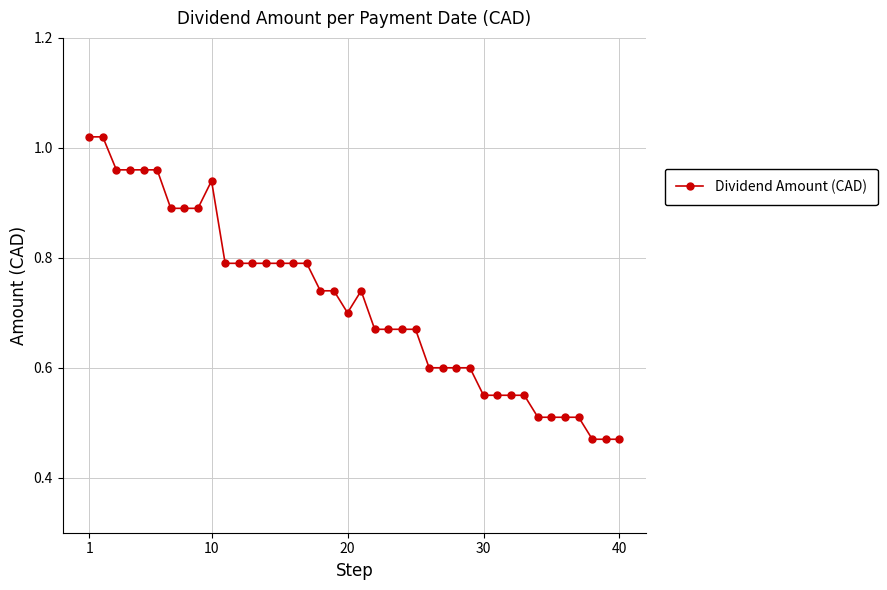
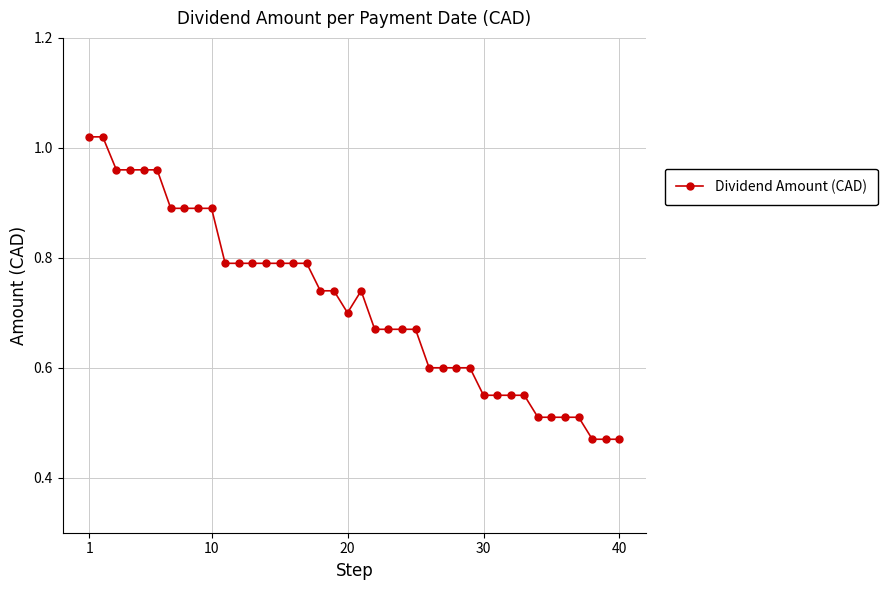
10: 0.94 -> 0.89
